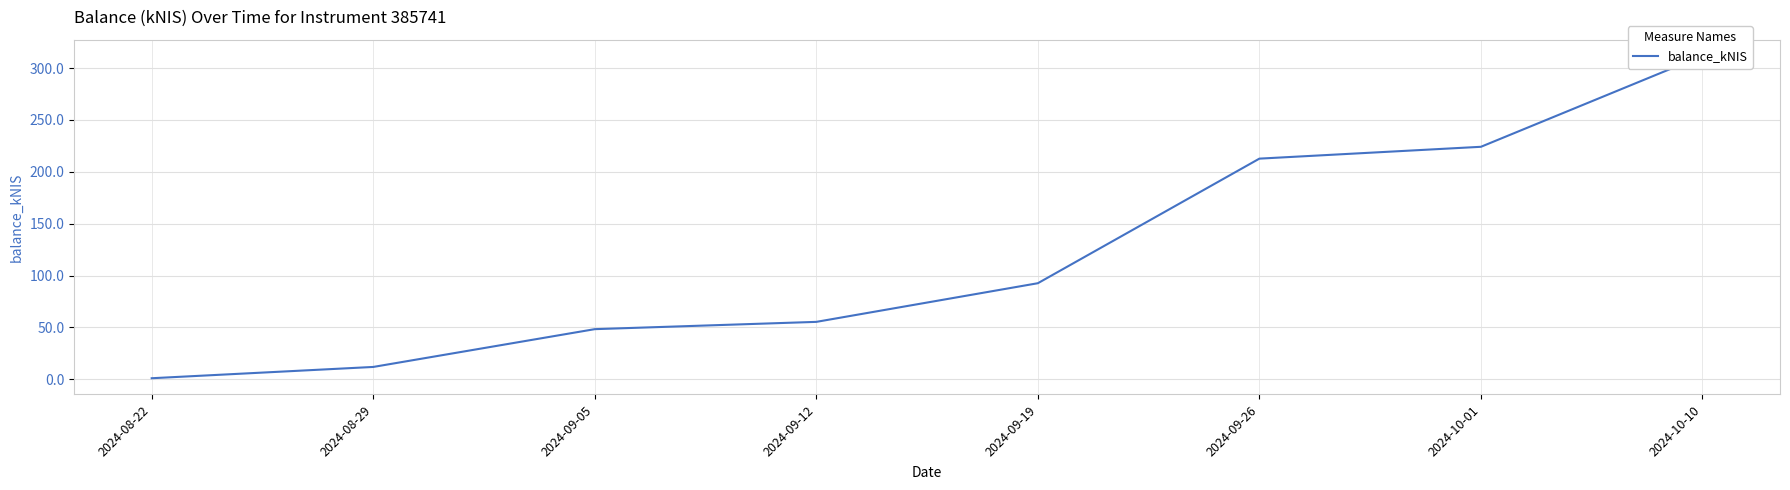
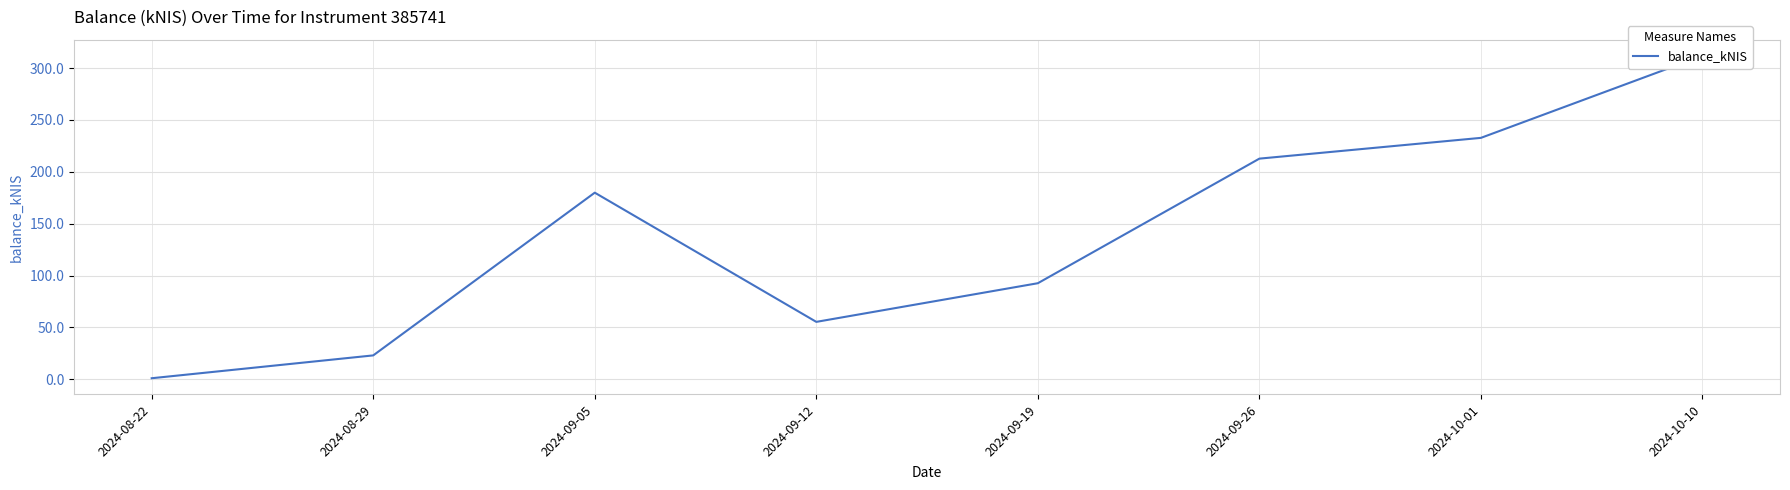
2024-08-29: 12 -> 23
2024-09-05: 48 -> 180
2024-10-01: 224 -> 233
